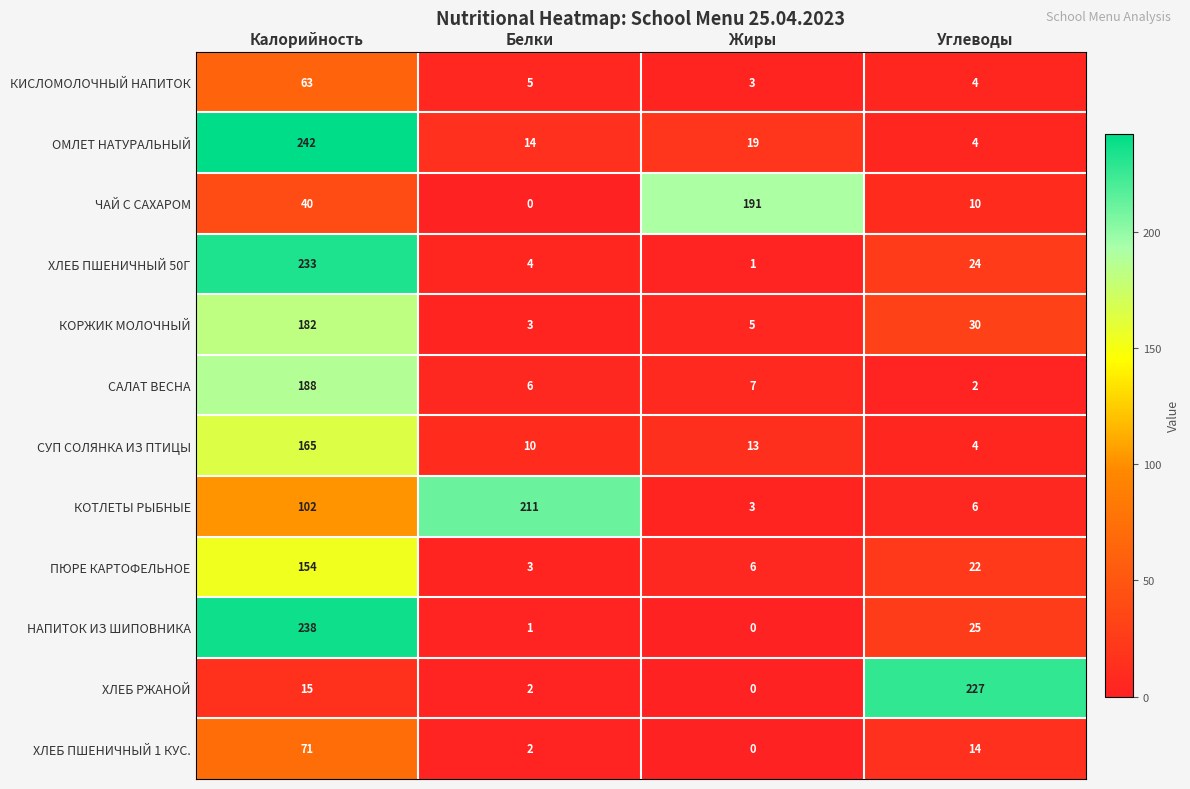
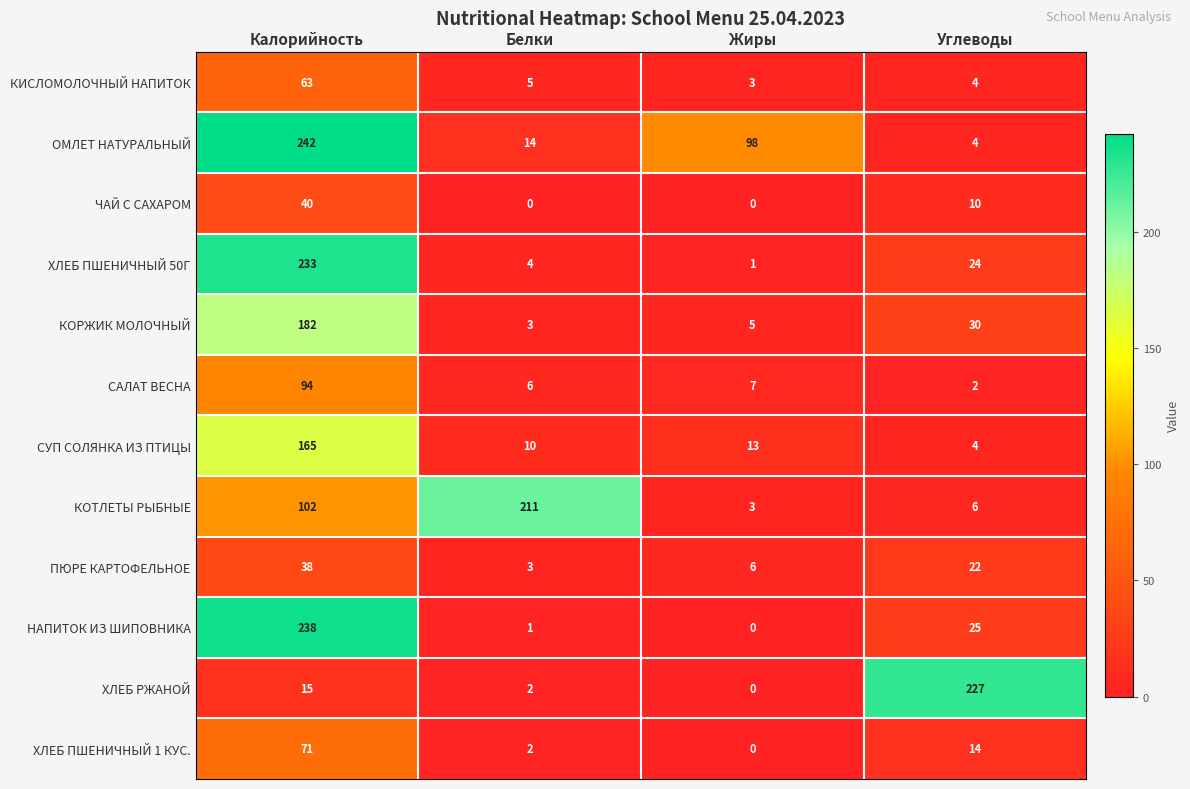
ОМЛЕТ НАТУРАЛЬНЫЙ, Жиры: 19 -> 98
ЧАЙ С САХАРОМ, Жиры: 191 -> 0
САЛАТ ВЕСНА, Калорийность: 188 -> 94
ПЮРЕ КАРТОФЕЛЬНОЕ, Калорийность: 154 -> 38
